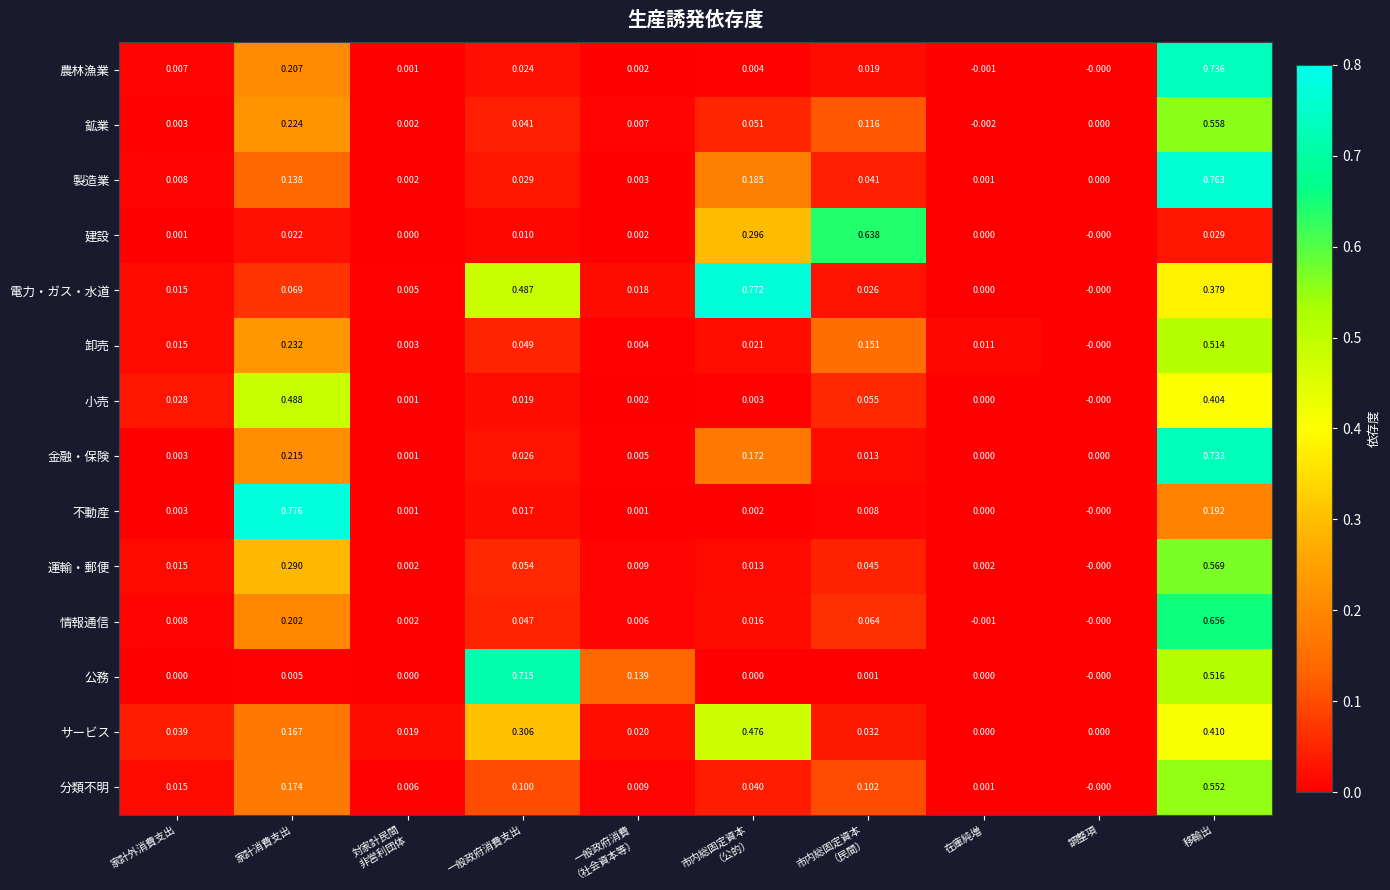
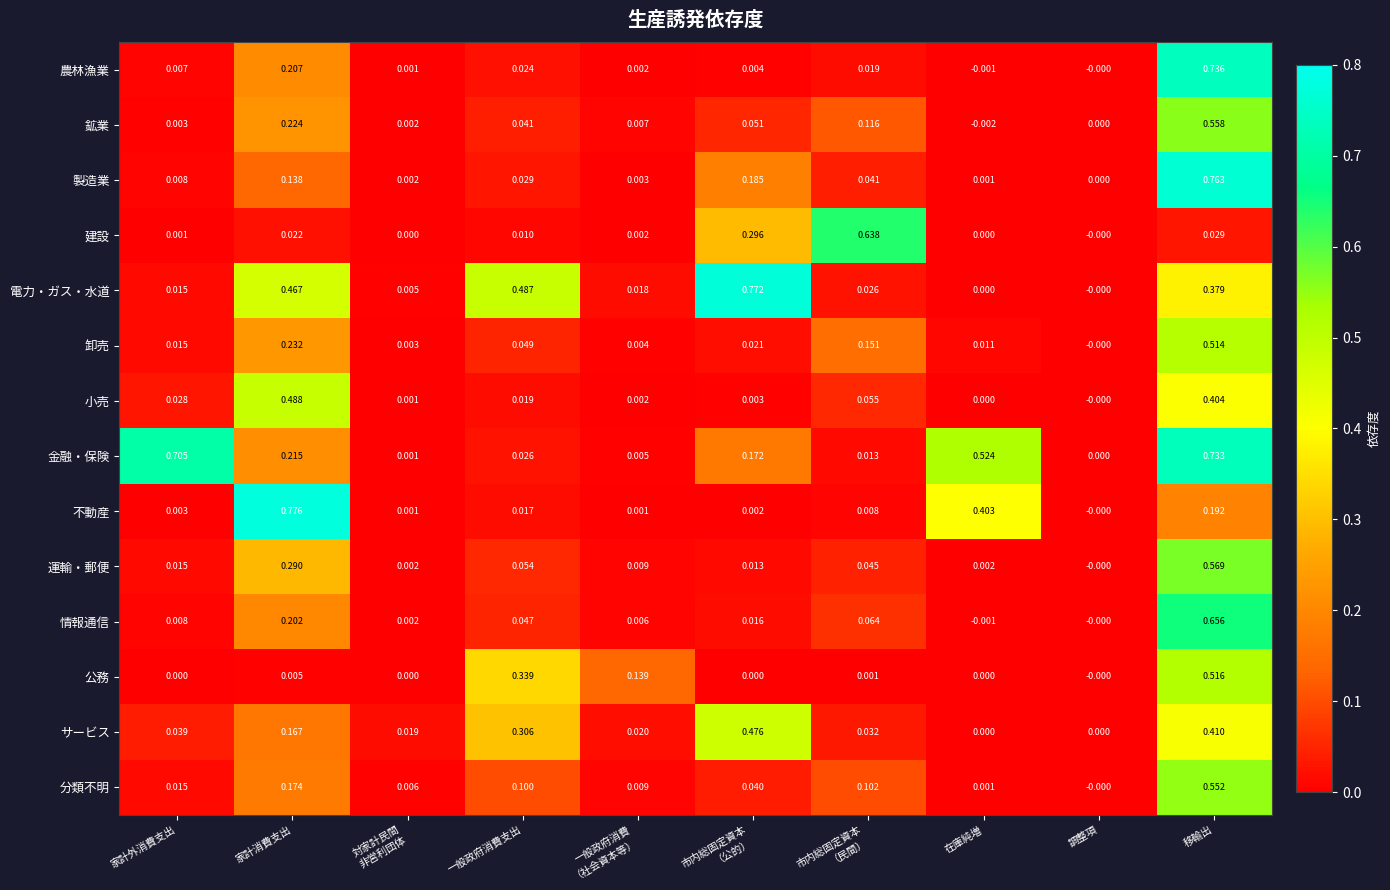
電力・ガス・水道, 家計消費支出: 0.069 -> 0.467
金融・保険, 家計外消費支出: 0.003 -> 0.705
金融・保険, 在庫純増: 0.000 -> 0.524
不動産, 在庫純増: 0.000 -> 0.403
公務, 一般政府消費支出: 0.715 -> 0.339
